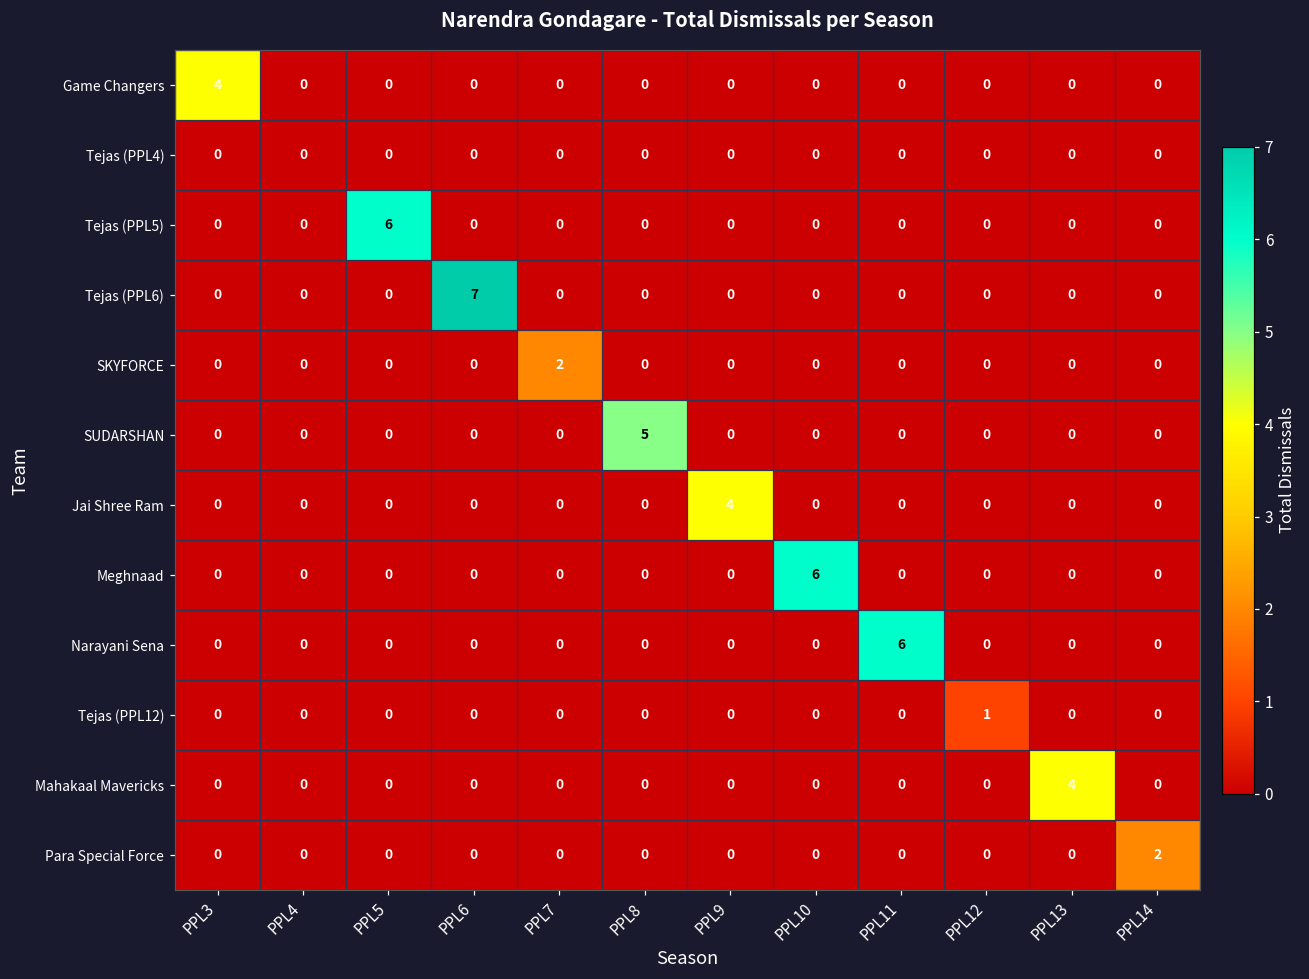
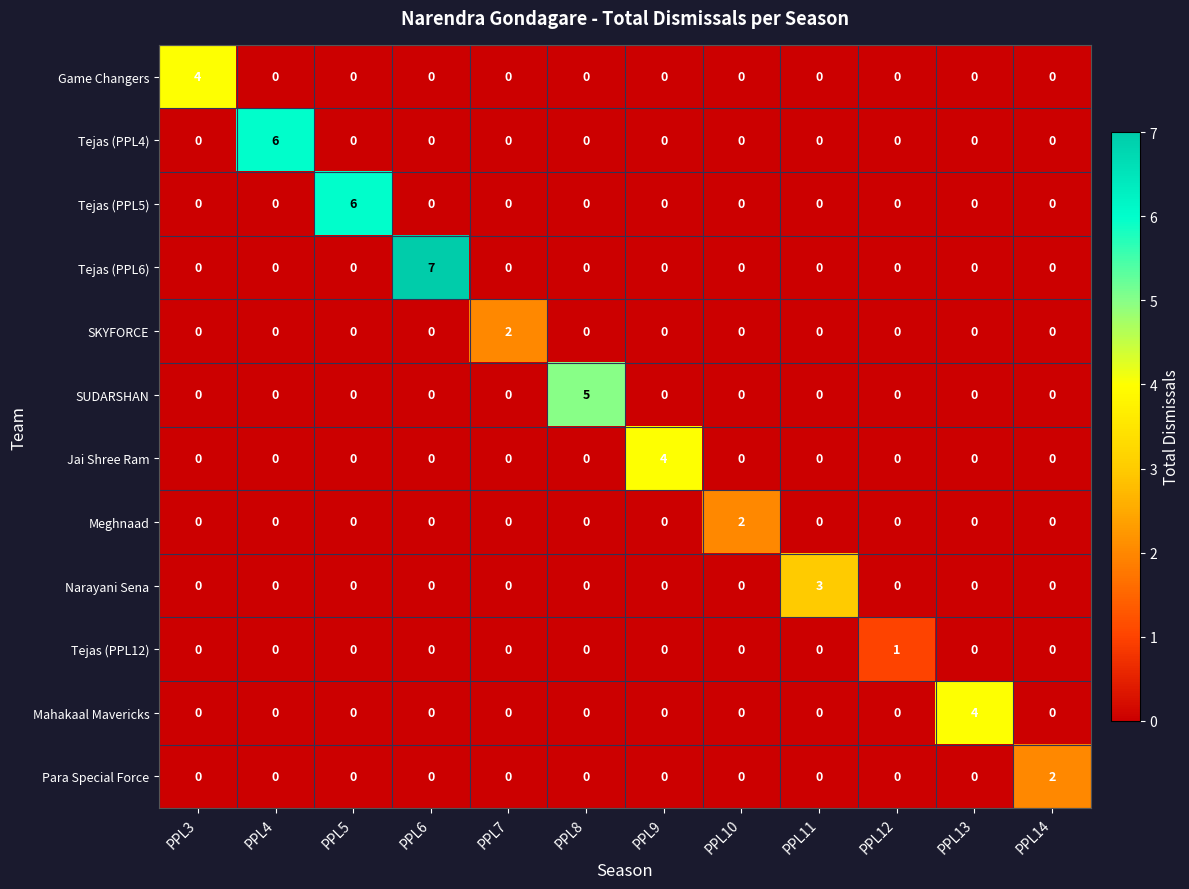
Tejas (PPL4), PPL4: 0 -> 6
Meghnaad, PPL10: 6 -> 2
Narayani Sena, PPL11: 6 -> 3
